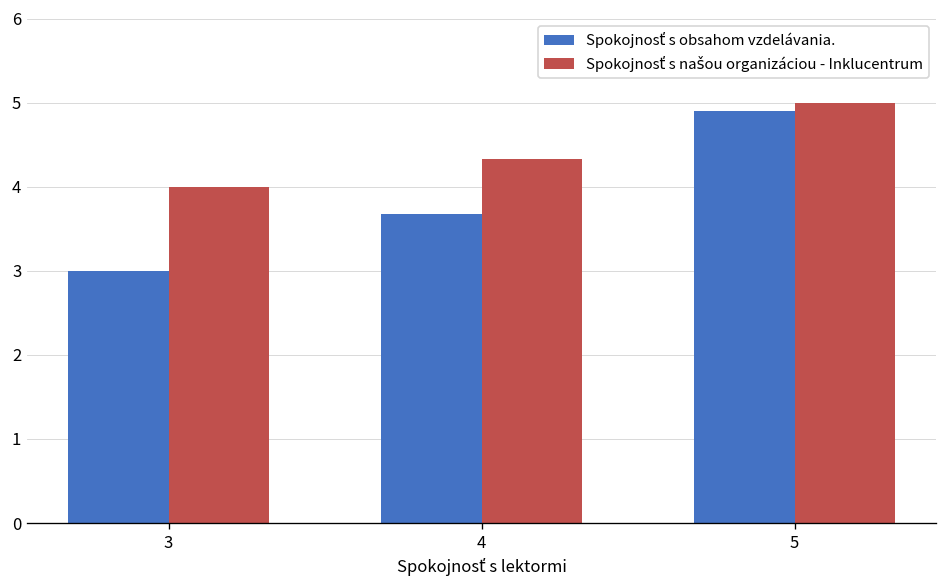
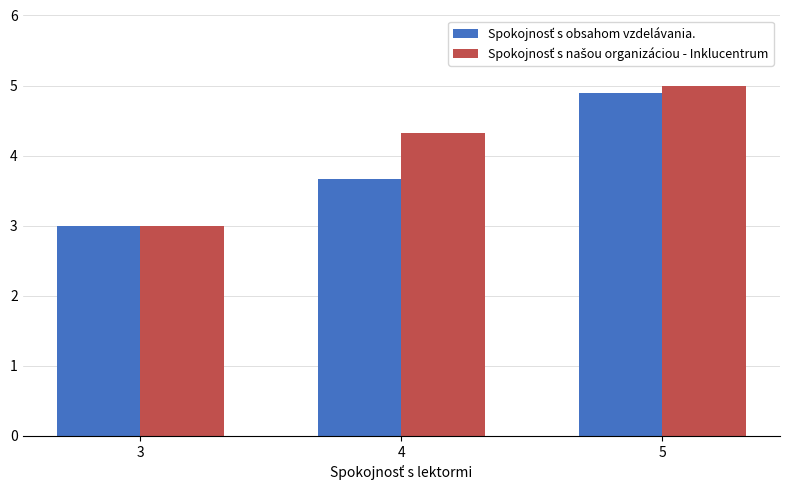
Spokojnosť s našou organizáciou - Inklucentrum, 3: 4 -> 3
